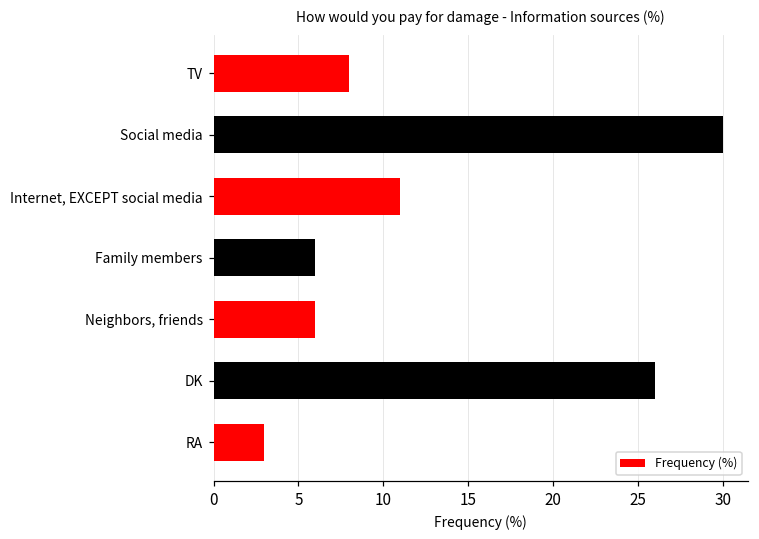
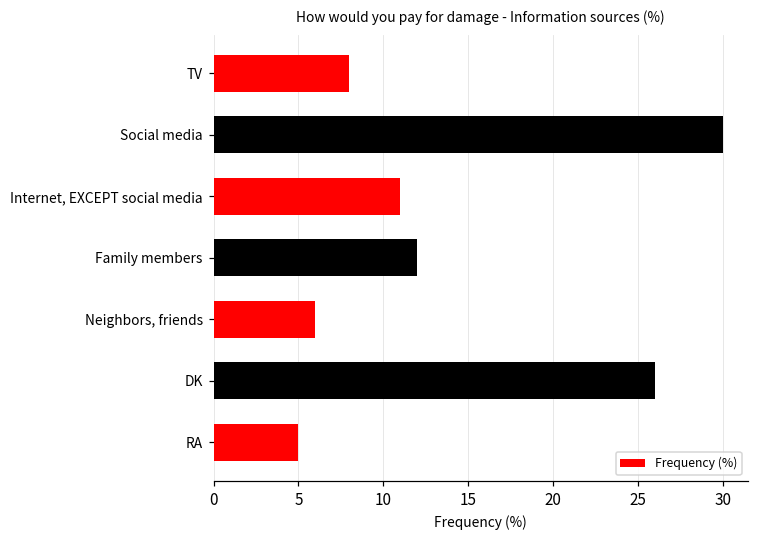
Family members: 6 -> 12
RA: 3 -> 5
